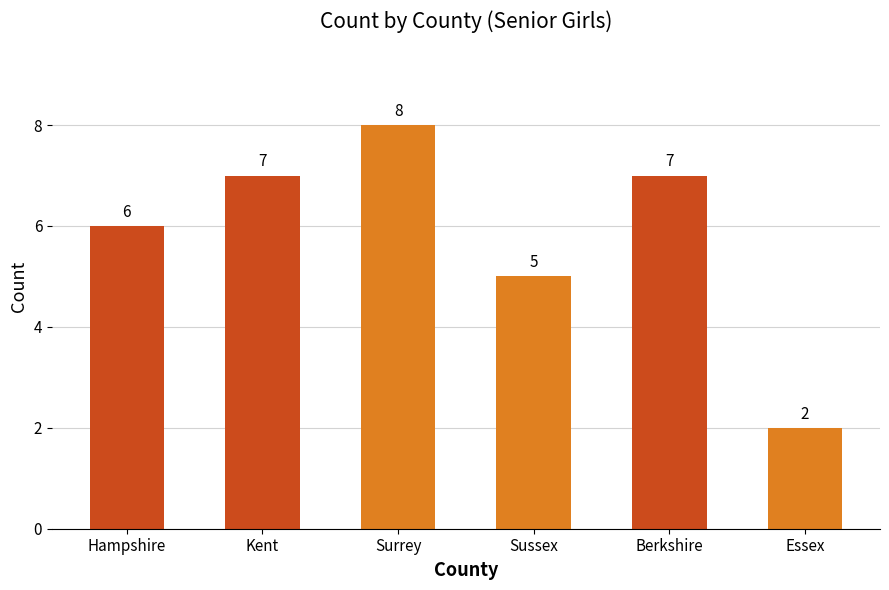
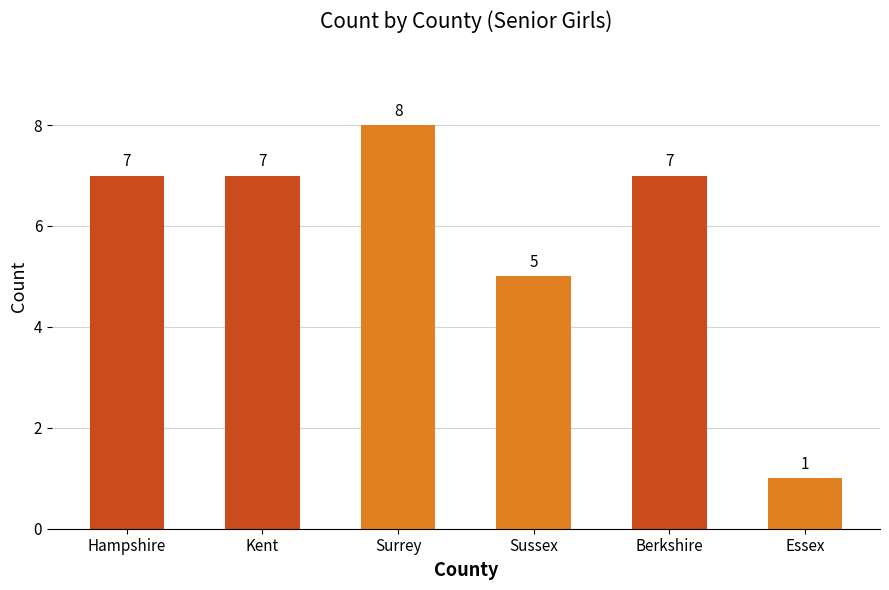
Hampshire: 6 -> 7
Essex: 2 -> 1
